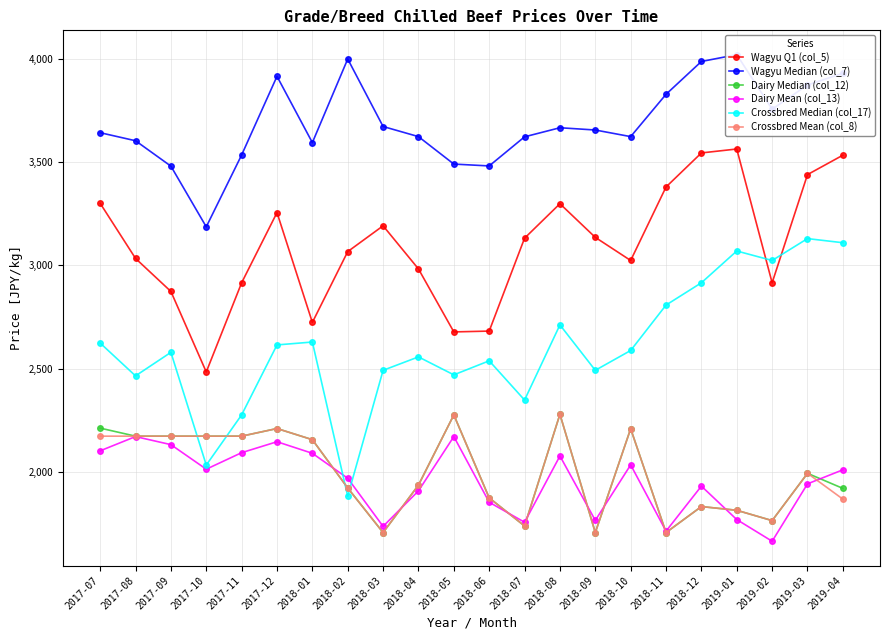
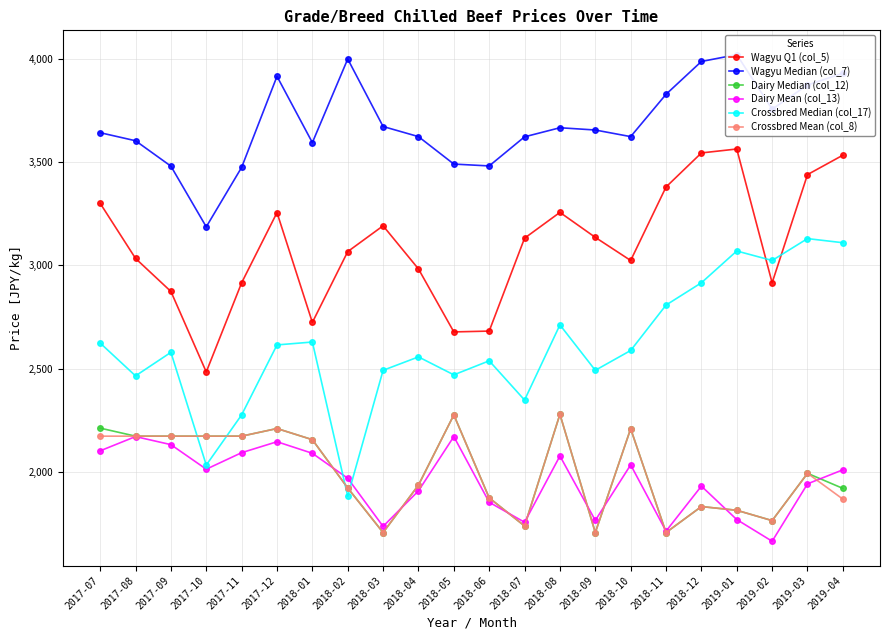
Wagyu Median (col_7), 2017-11: 3,540 -> 3,480
Wagyu Q1 (col_5), 2018-08: 3,300 -> 3,260
